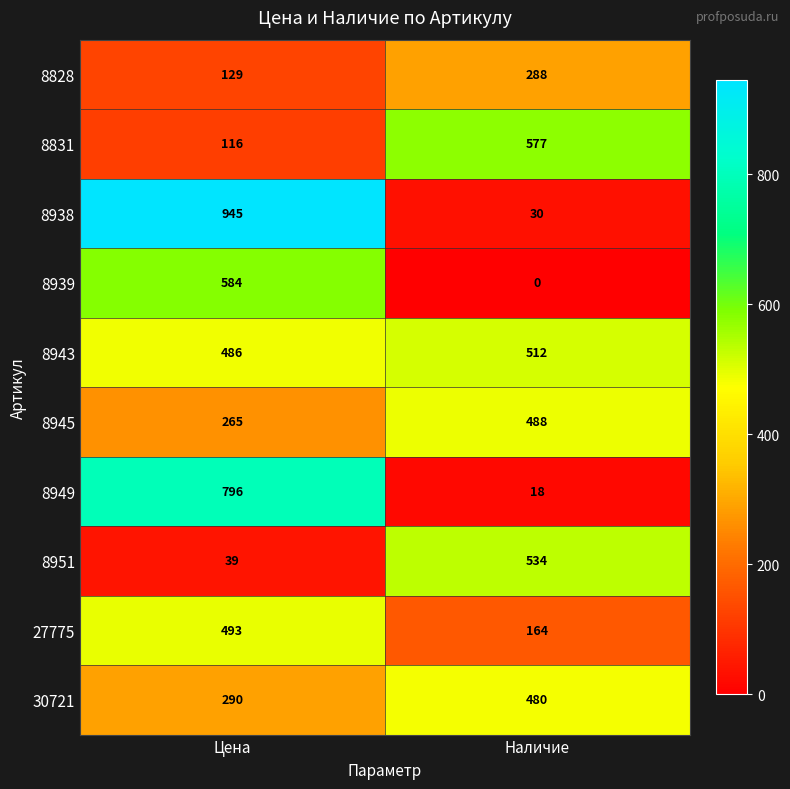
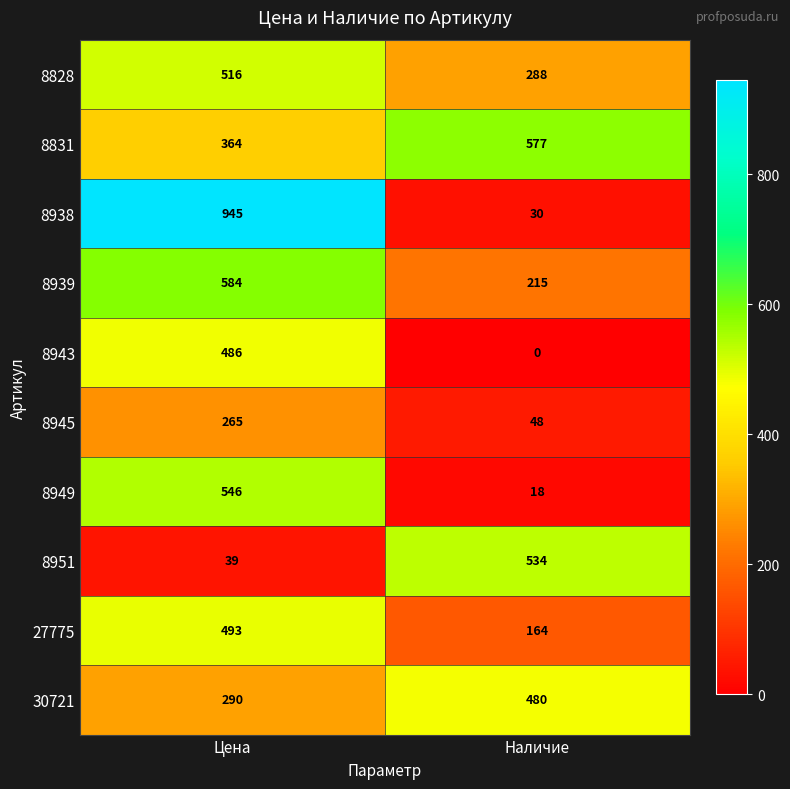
8828, Цена: 129 -> 516
8831, Цена: 116 -> 364
8939, Наличие: 0 -> 215
8943, Наличие: 512 -> 0
8945, Наличие: 488 -> 48
8949, Цена: 796 -> 546
